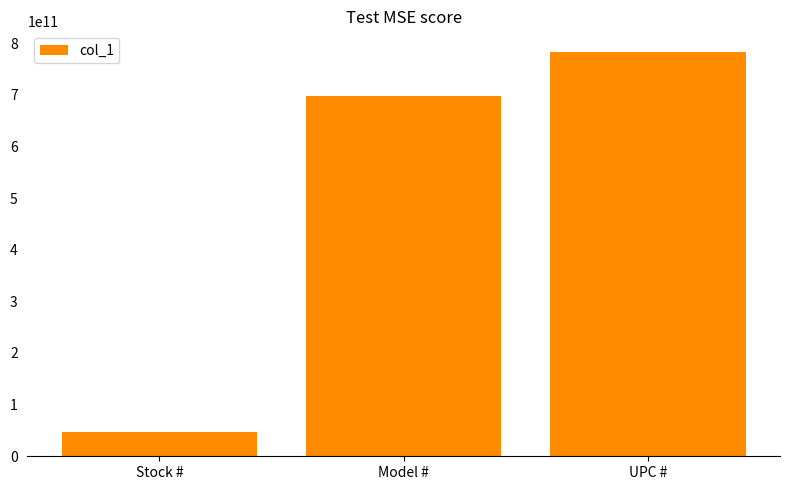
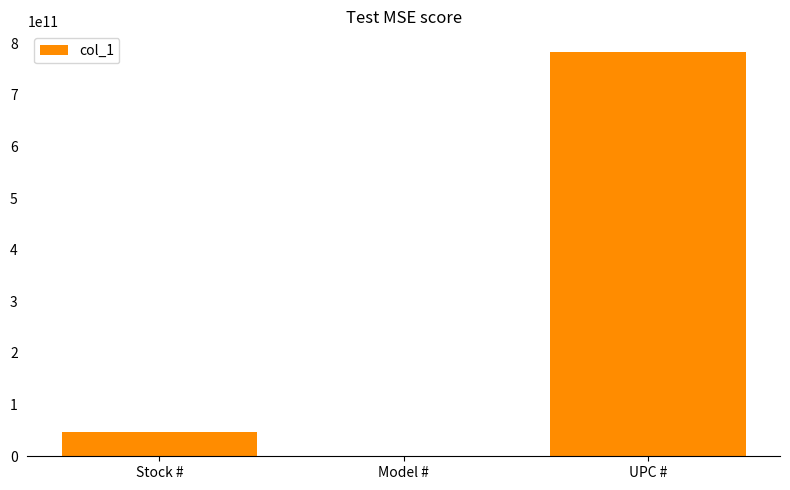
Model #: 700000000000 -> 0
